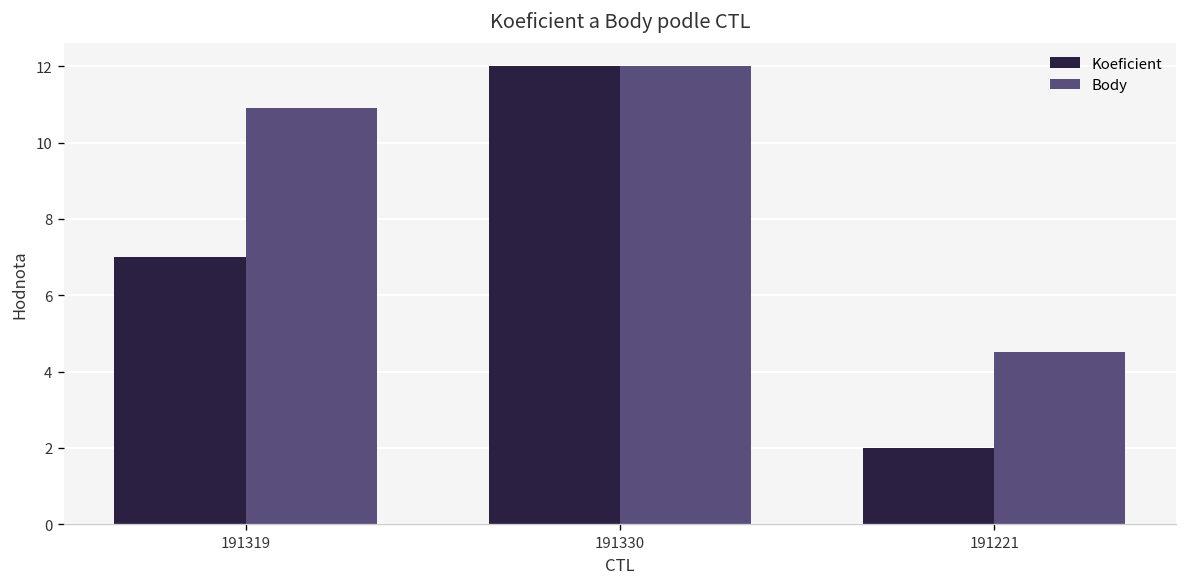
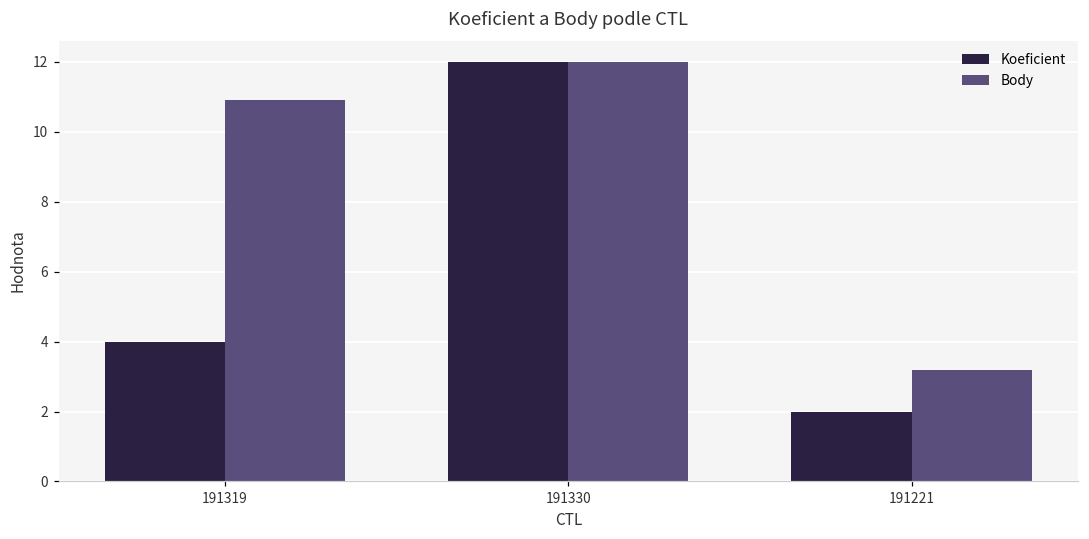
Koeficient, 191319: 7 -> 4
Body, 191221: 4.5 -> 3.2
